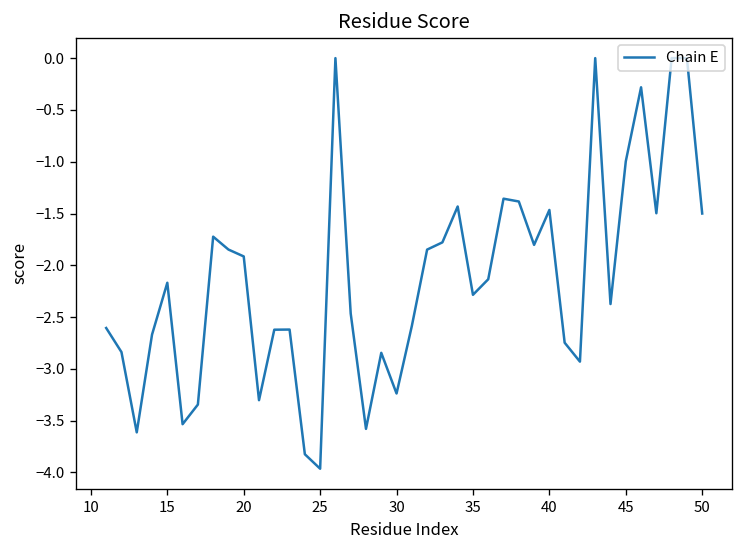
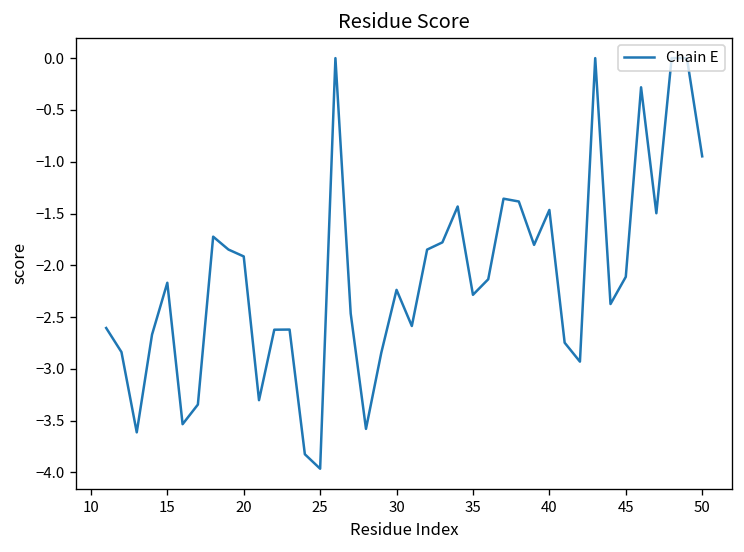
30: -3.2 -> -2.2
45: -1.0 -> -2.1
50: -1.5 -> -0.9
